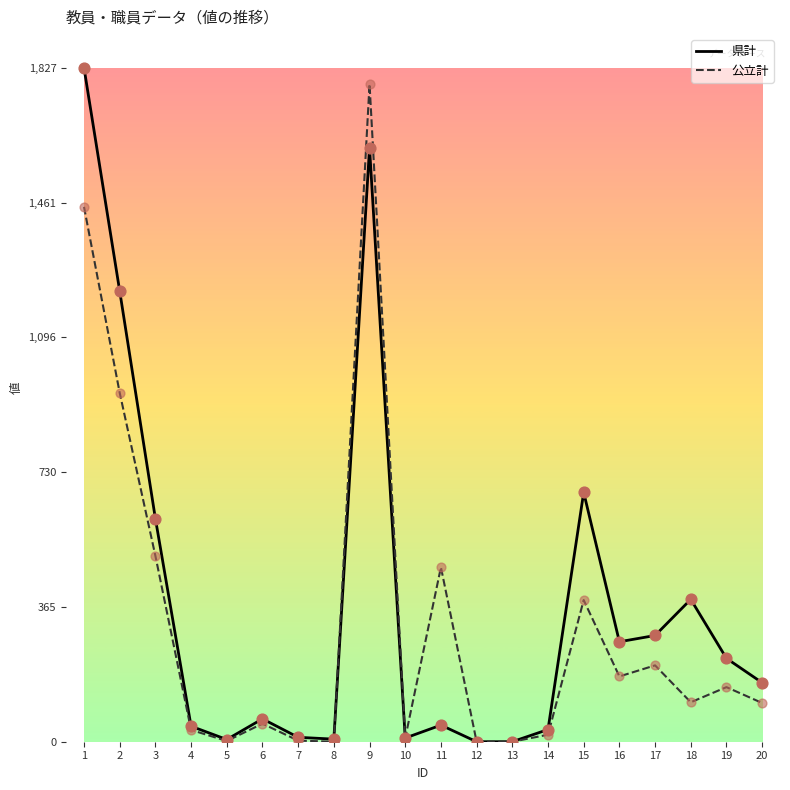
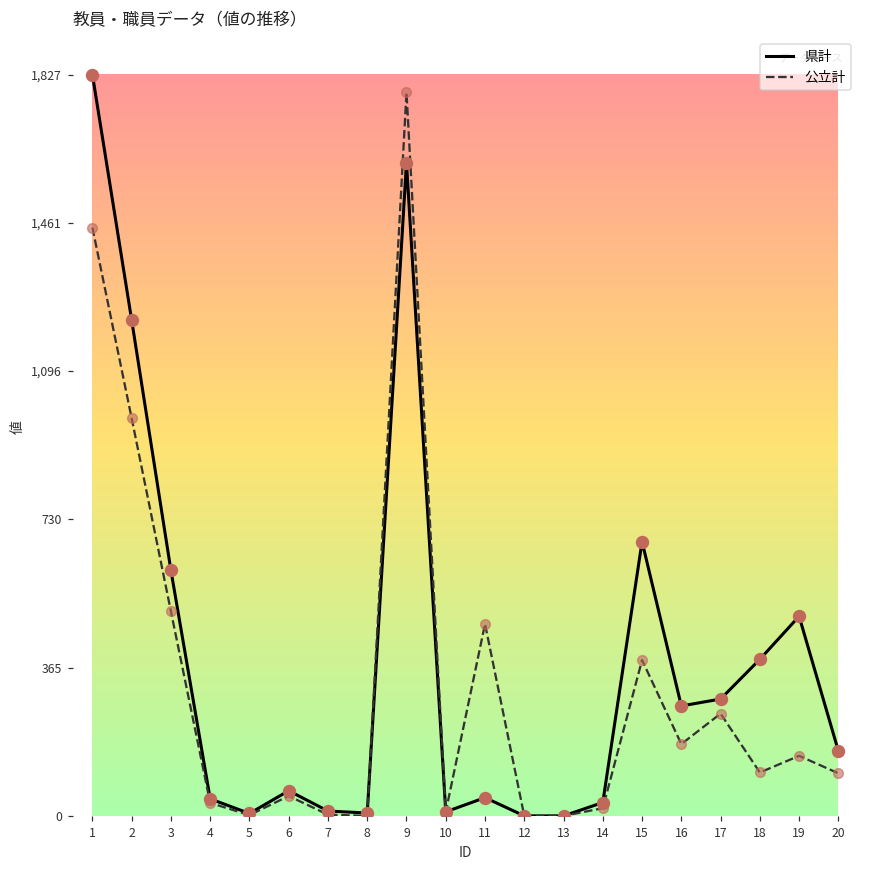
公立計, 2: 950 -> 980
公立計, 17: 210 -> 250
県計, 19: 230 -> 490
